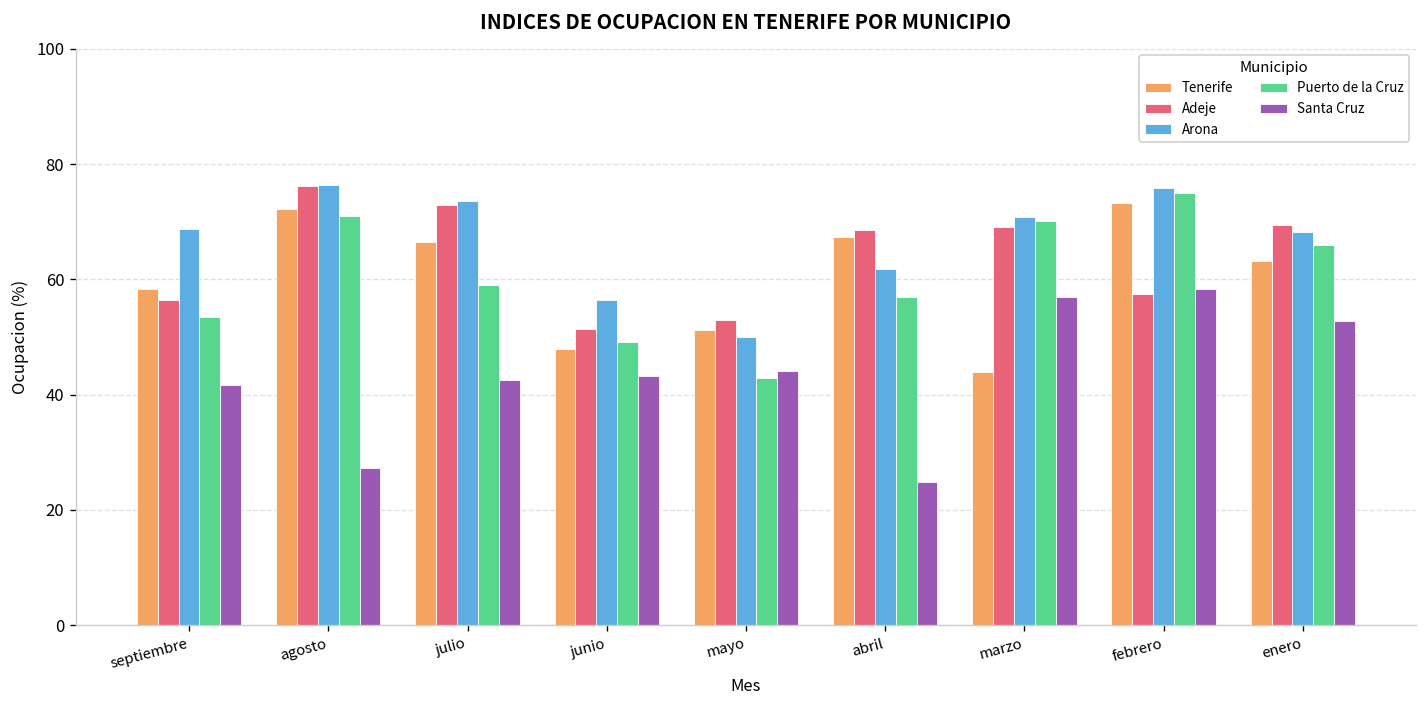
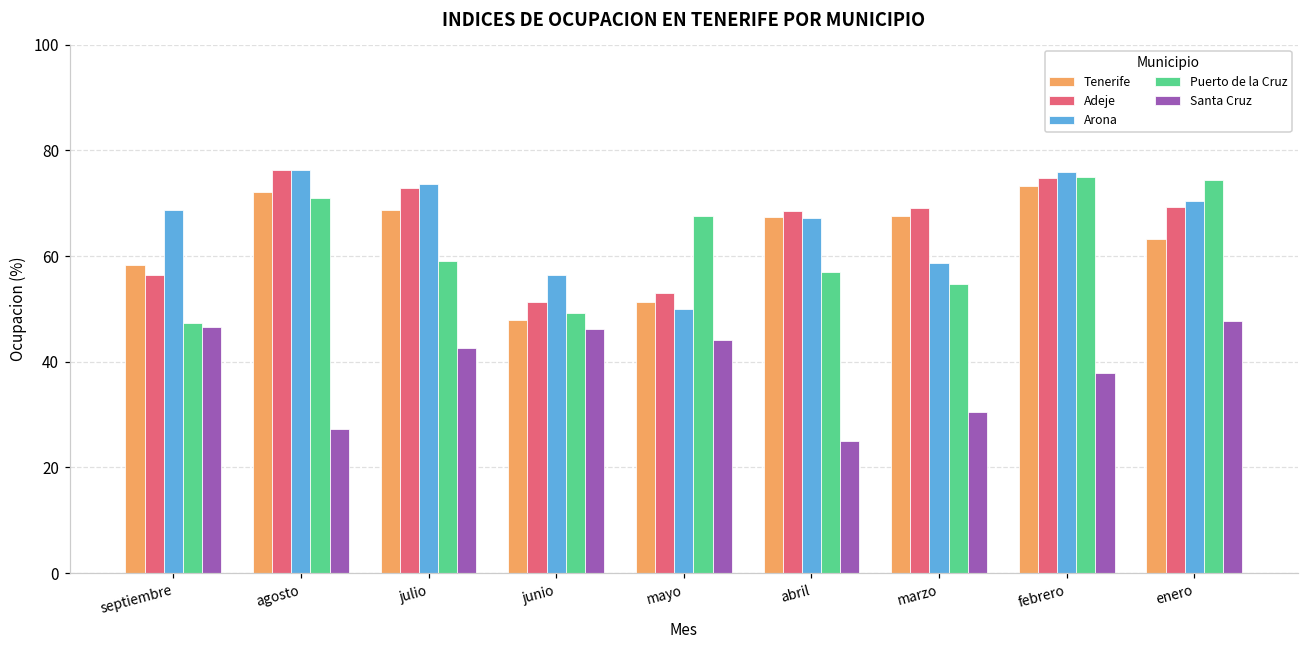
Puerto de la Cruz, septiembre: 54 -> 47
Santa Cruz, septiembre: 42 -> 47
Tenerife, julio: 67 -> 69
Santa Cruz, junio: 43 -> 46
Puerto de la Cruz, mayo: 43 -> 68
Arona, abril: 62 -> 67
Tenerife, marzo: 44 -> 68
Arona, marzo: 71 -> 59
Puerto de la Cruz, marzo: 70 -> 55
Santa Cruz, marzo: 57 -> 31
Adeje, febrero: 58 -> 75
Santa Cruz, febrero: 58 -> 38
Arona, enero: 68 -> 70
Puerto de la Cruz, enero: 66 -> 74
Santa Cruz, enero: 53 -> 48
